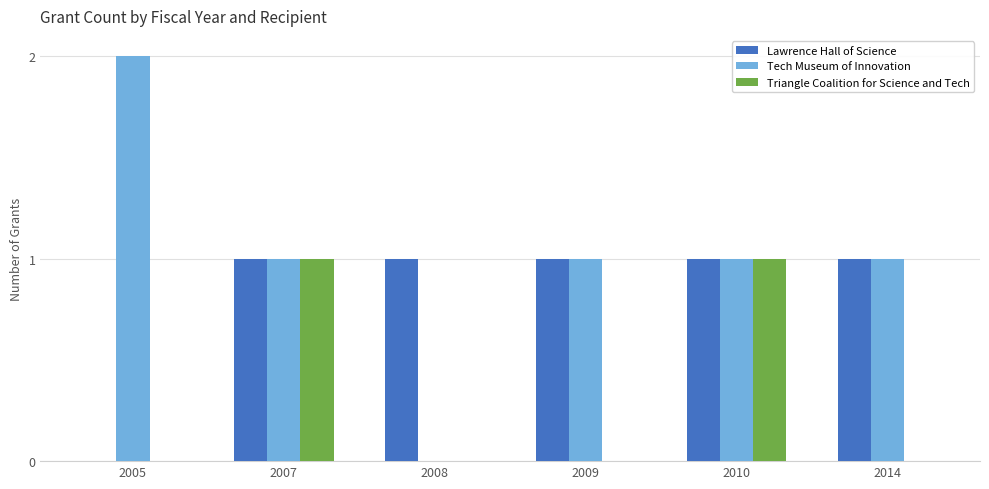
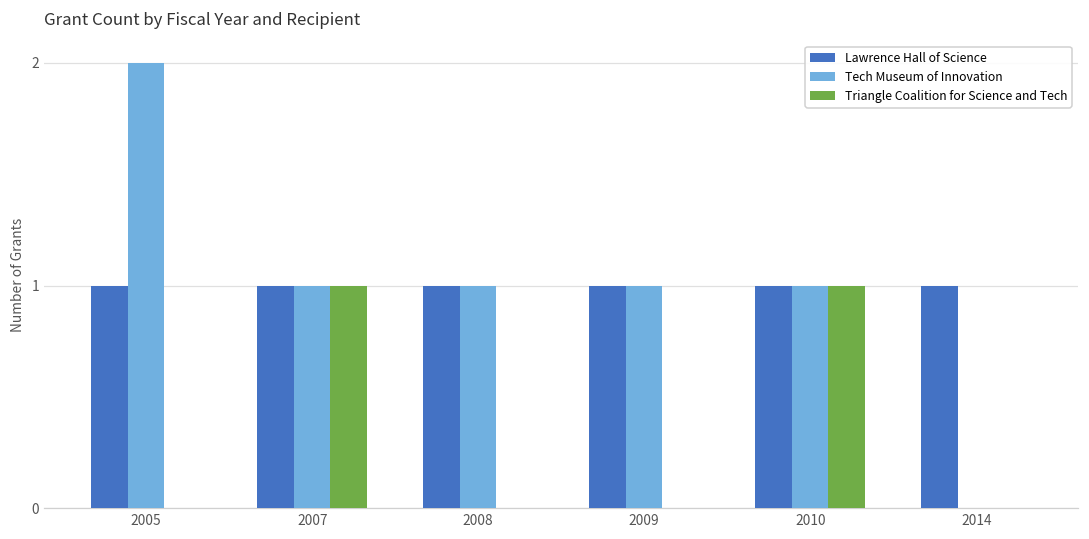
Lawrence Hall of Science, 2005: 0 -> 1
Tech Museum of Innovation, 2008: 0 -> 1
Tech Museum of Innovation, 2014: 1 -> 0
